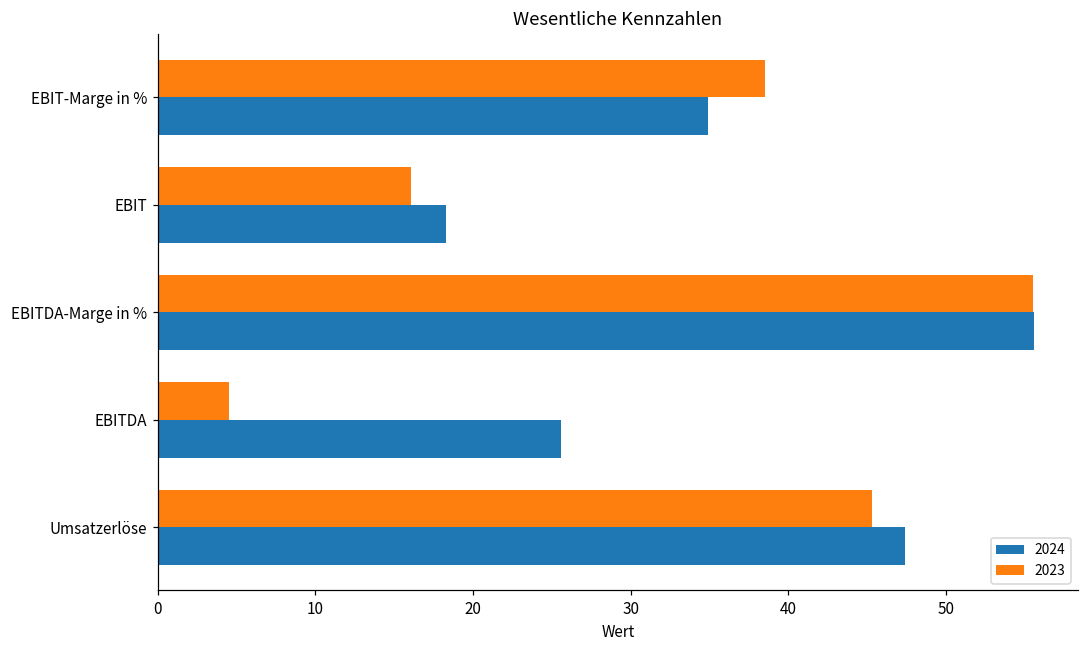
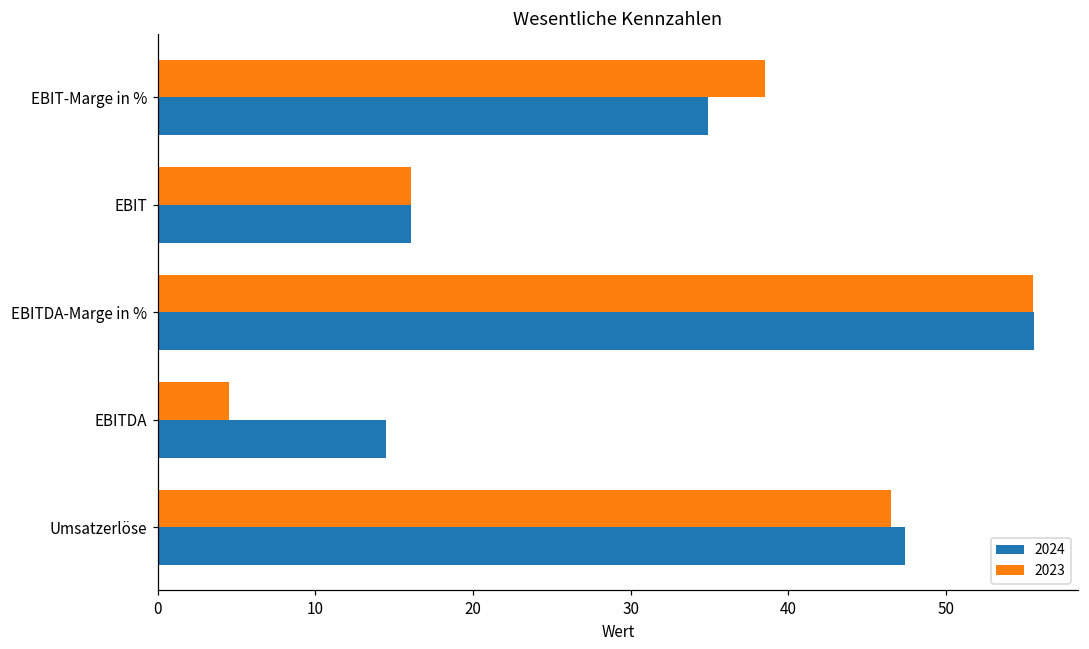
2024, EBIT: 18.3 -> 16.1
2024, EBITDA: 25.6 -> 14.5
2023, Umsatzerlöse: 45.3 -> 46.5
